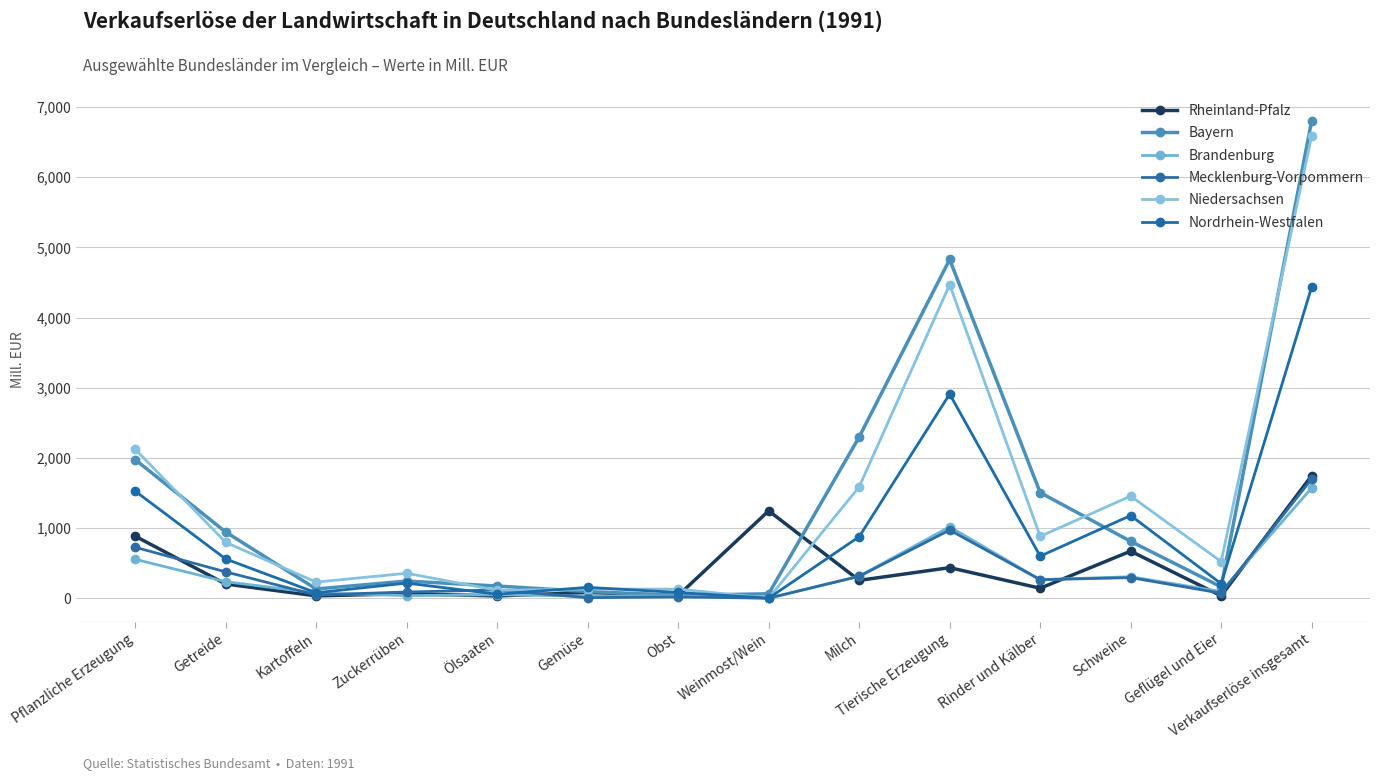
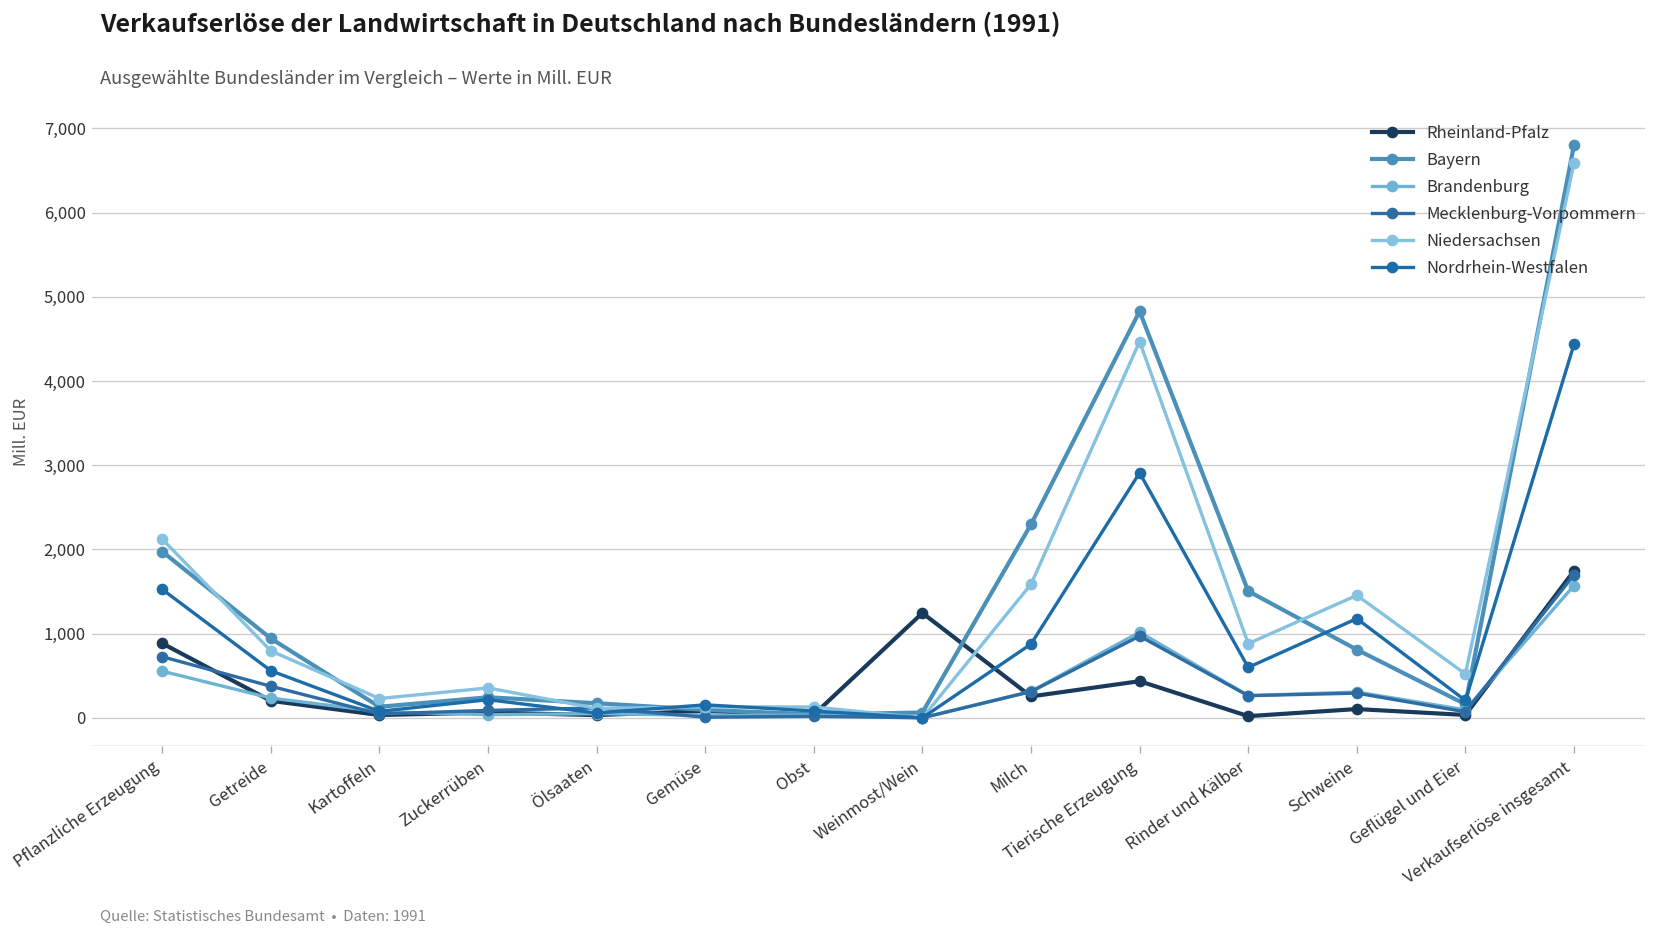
Rheinland-Pfalz, Rinder und Kälber: 100 -> 0
Rheinland-Pfalz, Schweine: 700 -> 100
